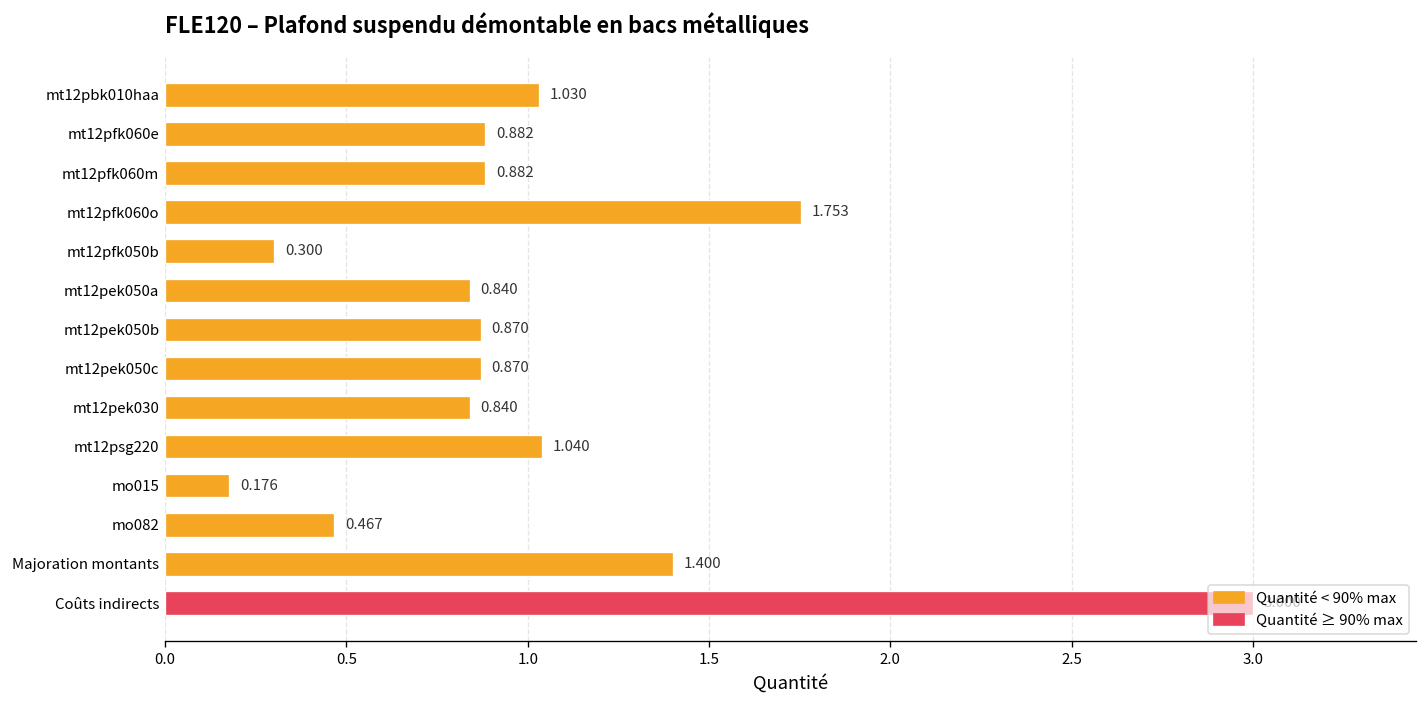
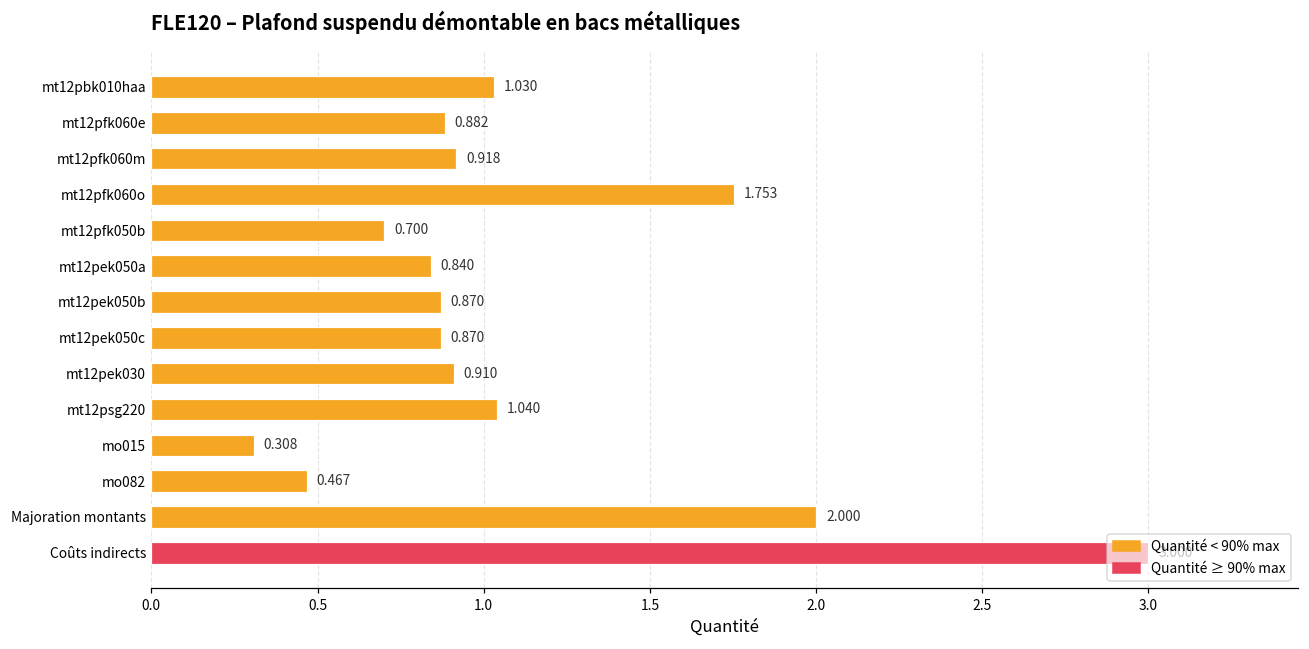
mt12pfk060m: 0.882 -> 0.918
mt12pfk050b: 0.300 -> 0.700
mt12pek030: 0.840 -> 0.910
mo015: 0.176 -> 0.308
Majoration montants: 1.400 -> 2.000
